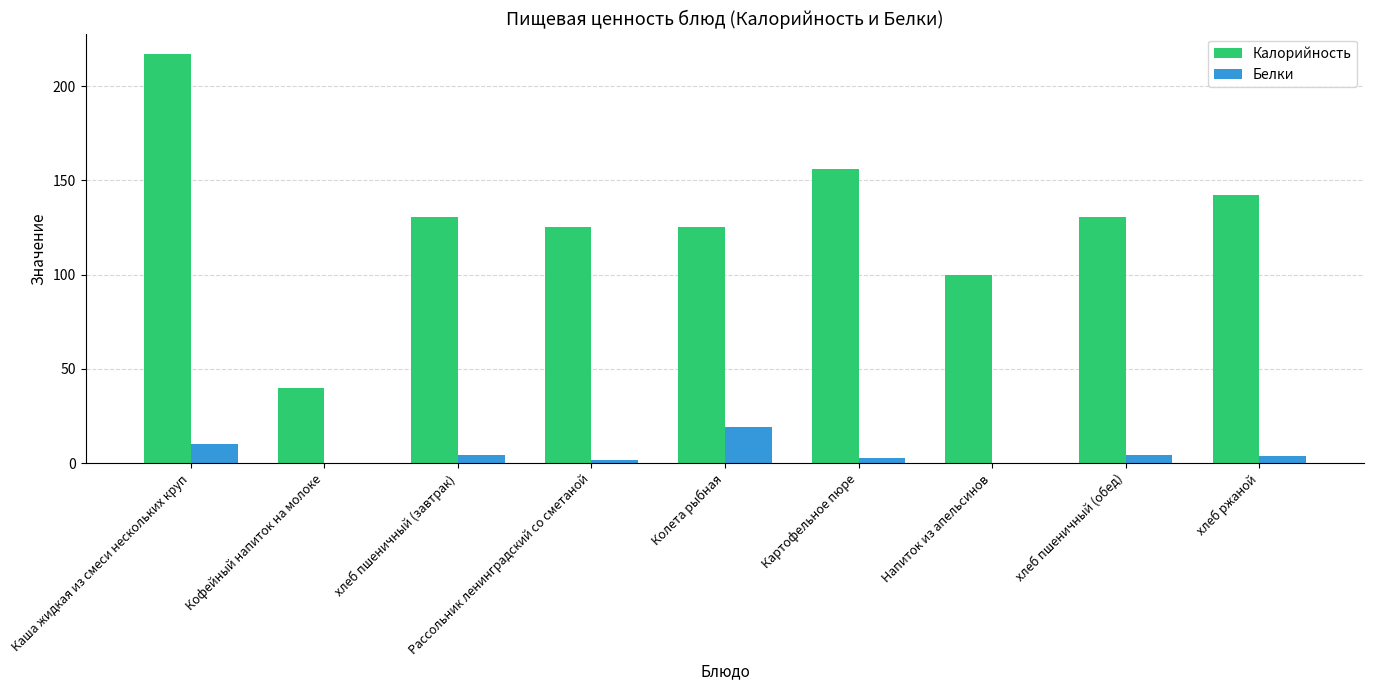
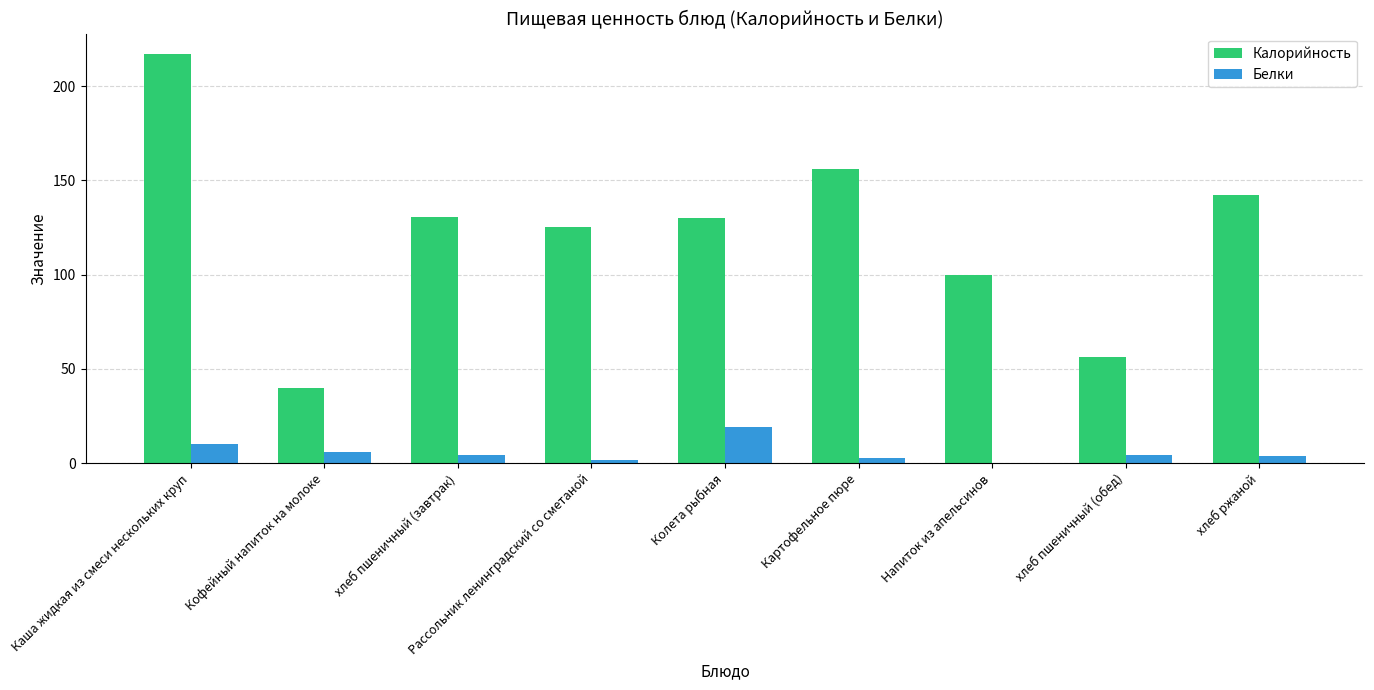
Белки, Кофейный напиток на молоке: 0 -> 6
Калорийность, Колета рыбная: 125 -> 130
Калорийность, хлеб пшеничный (обед): 131 -> 57
